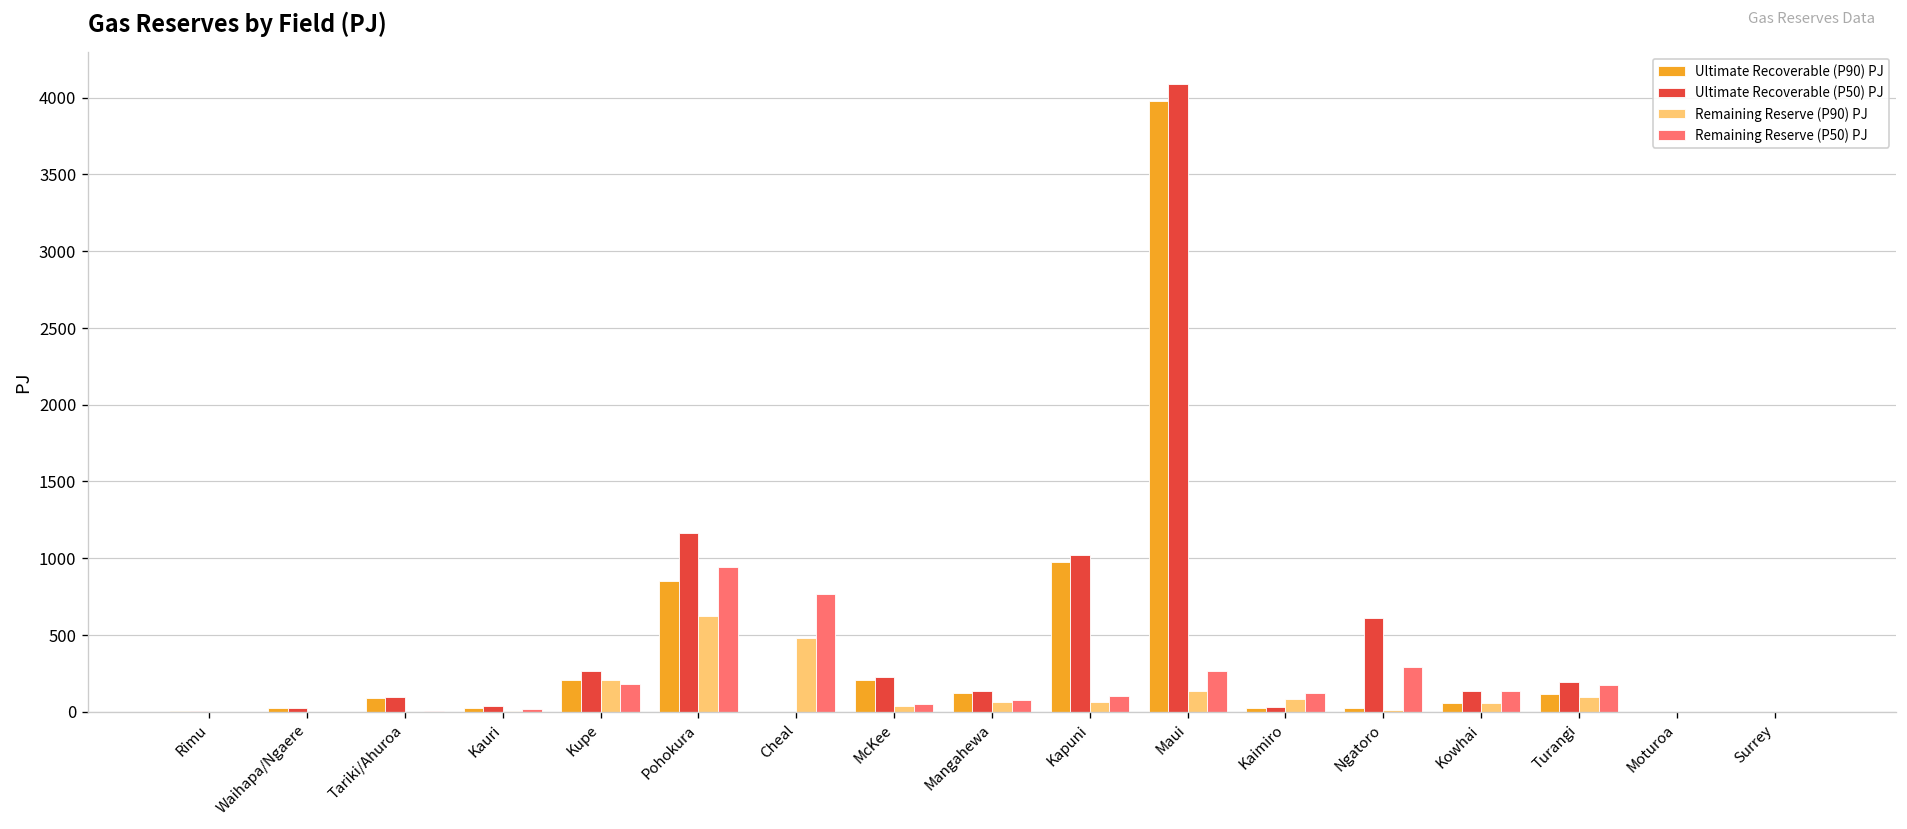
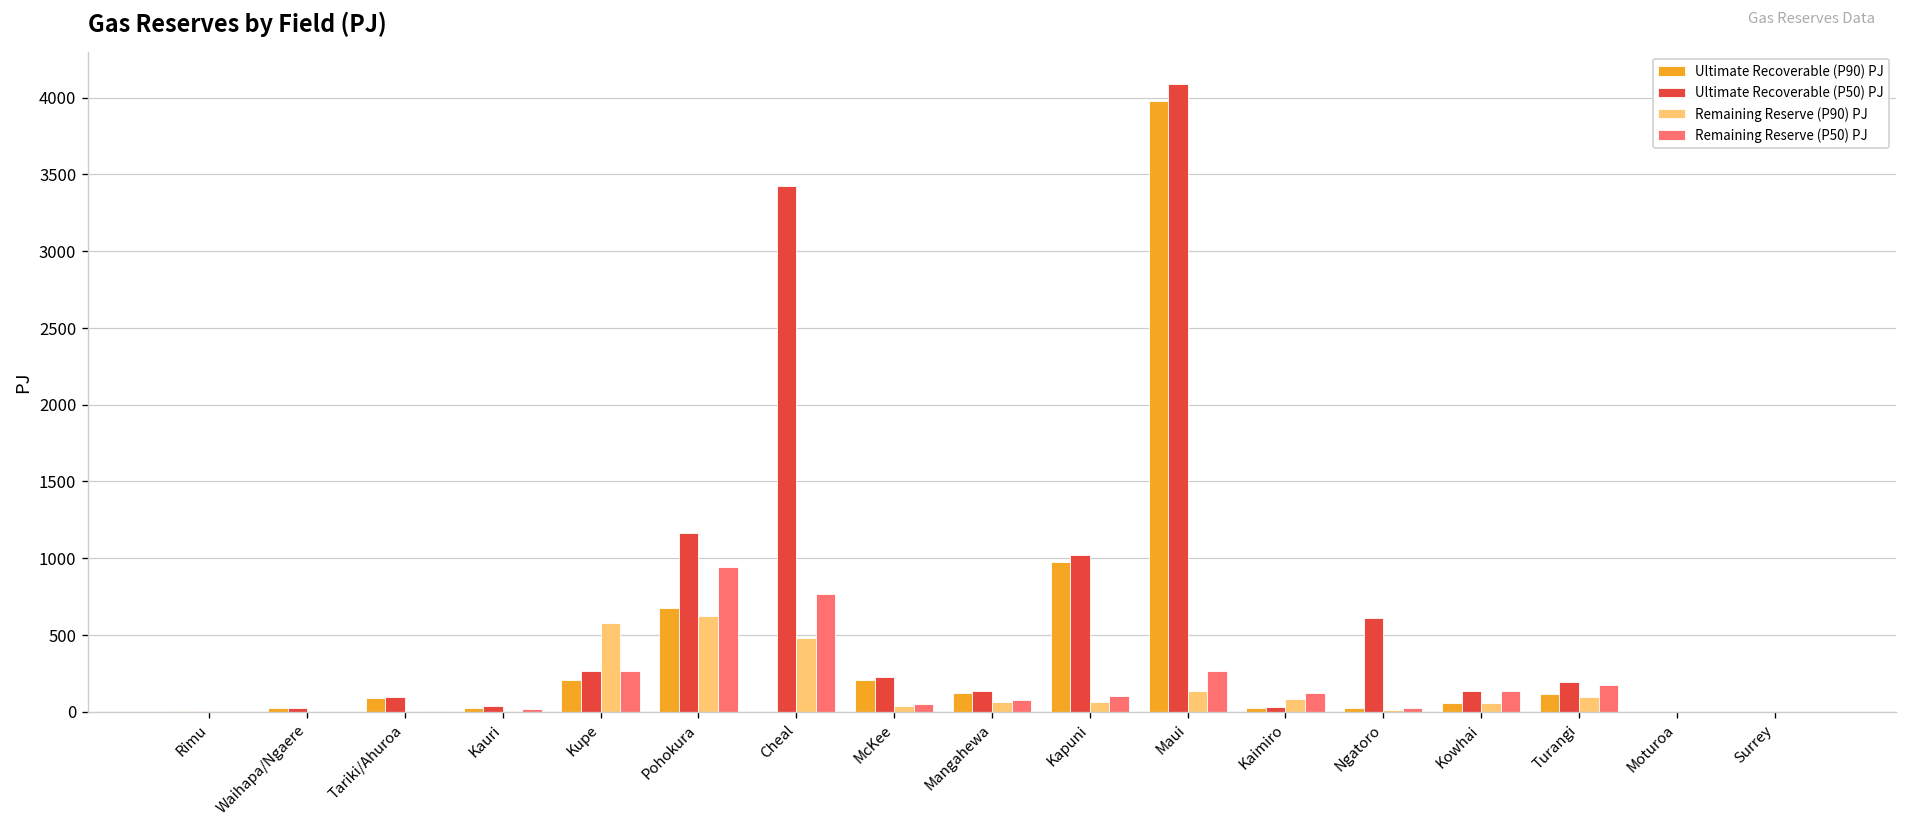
Remaining Reserve (P90) PJ, Kupe: 210 -> 580
Remaining Reserve (P50) PJ, Kupe: 180 -> 270
Ultimate Recoverable (P90) PJ, Pohokura: 850 -> 680
Ultimate Recoverable (P50) PJ, Cheal: 0 -> 3420
Remaining Reserve (P50) PJ, Ngatoro: 290 -> 20
